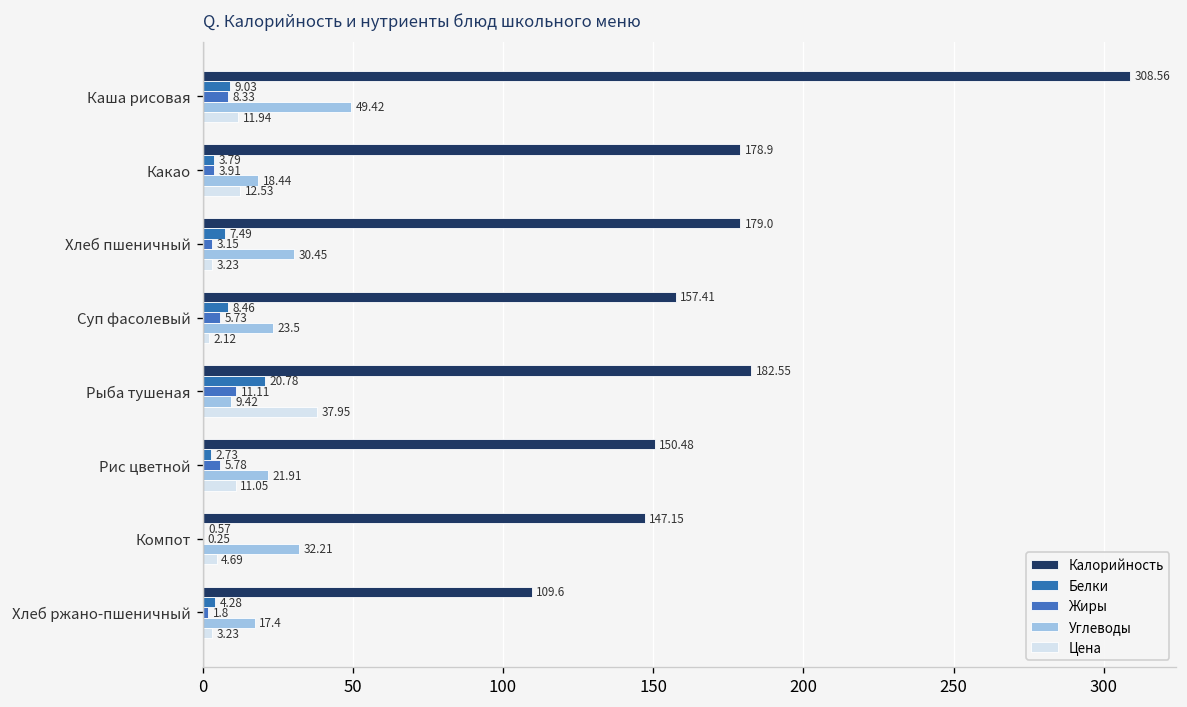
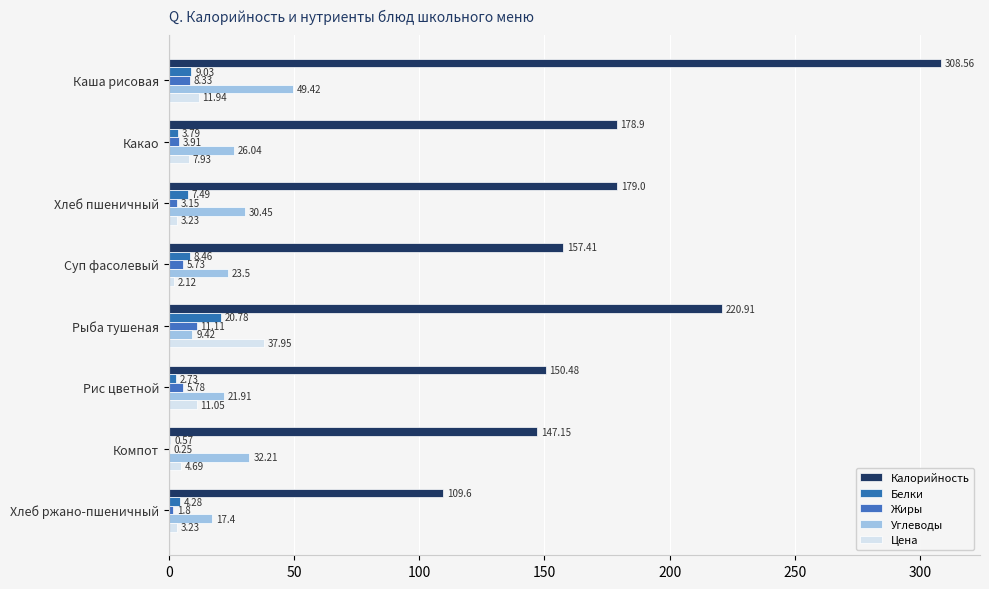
Углеводы, Какао: 18.44 -> 26.04
Цена, Какао: 12.53 -> 7.93
Калорийность, Рыба тушеная: 182.55 -> 220.91
